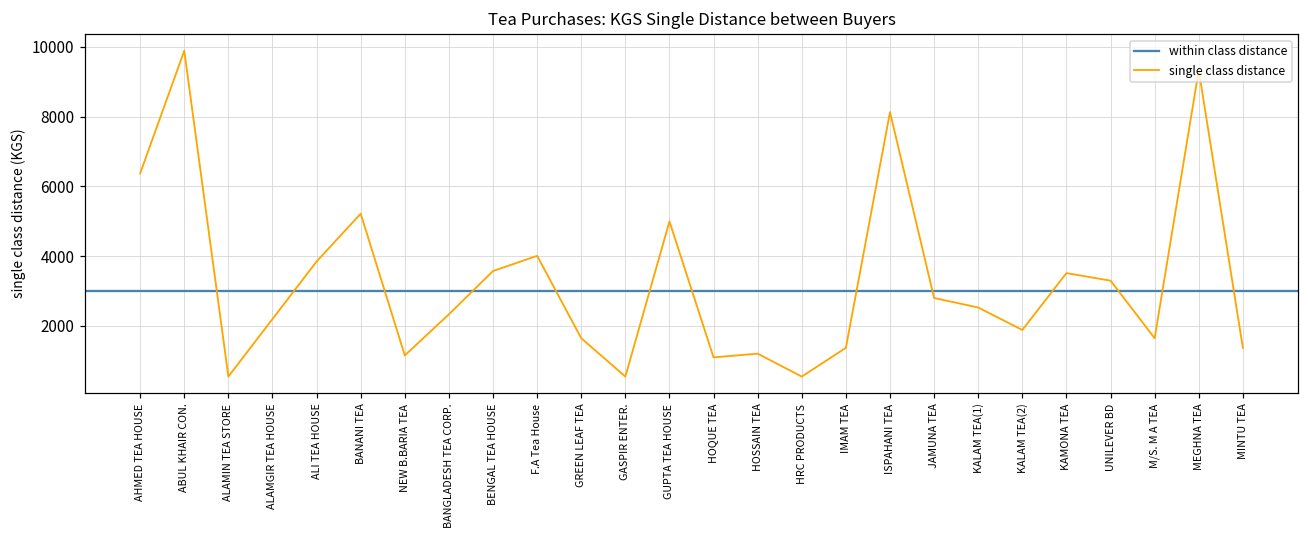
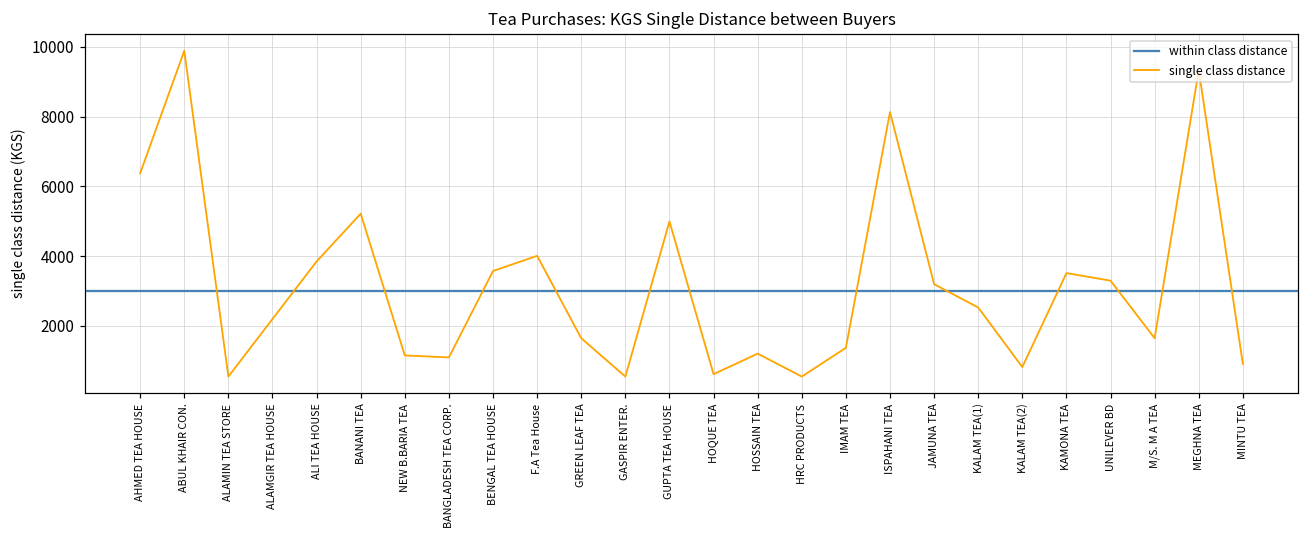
BANGLADESH TEA CORP.: 2300 -> 1100
HOQUE TEA: 1100 -> 600
JAMUNA TEA: 2800 -> 3200
KALAM TEA(2): 1900 -> 800
MINTU TEA: 1400 -> 900
